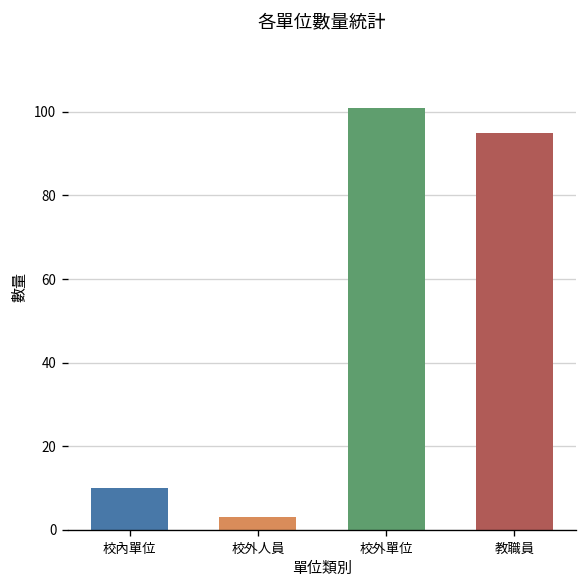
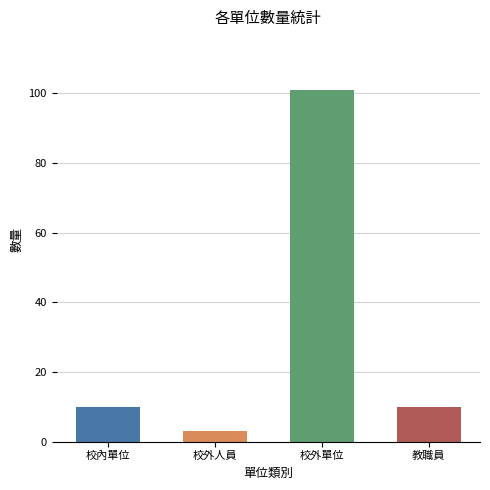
教職員: 95 -> 10
